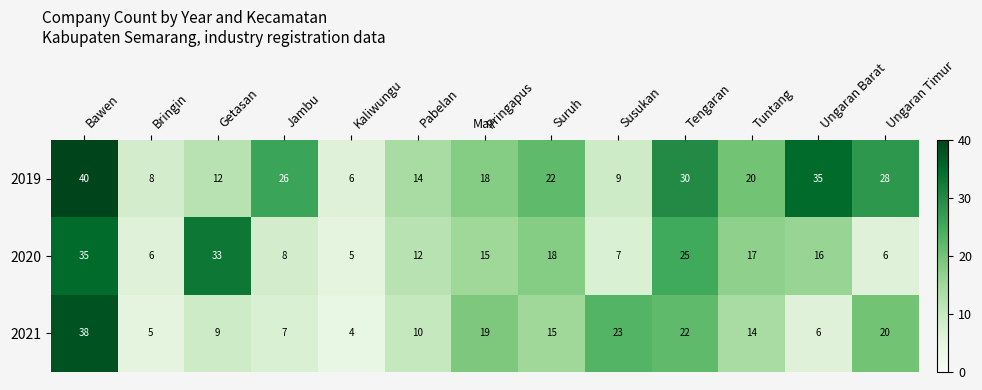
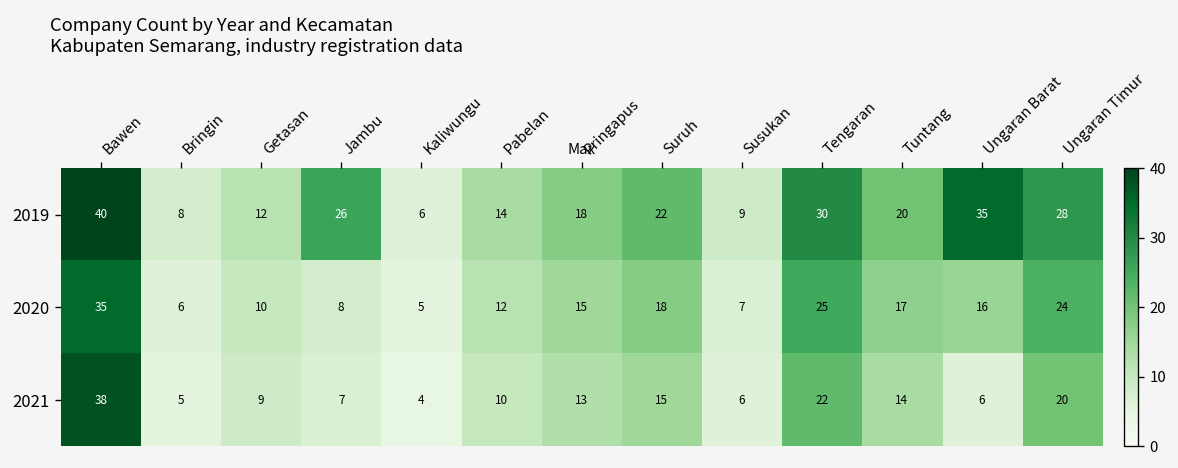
2020, Getasan: 33 -> 10
2020, Ungaran Timur: 6 -> 24
2021, Pringapus: 19 -> 13
2021, Susukan: 23 -> 6
